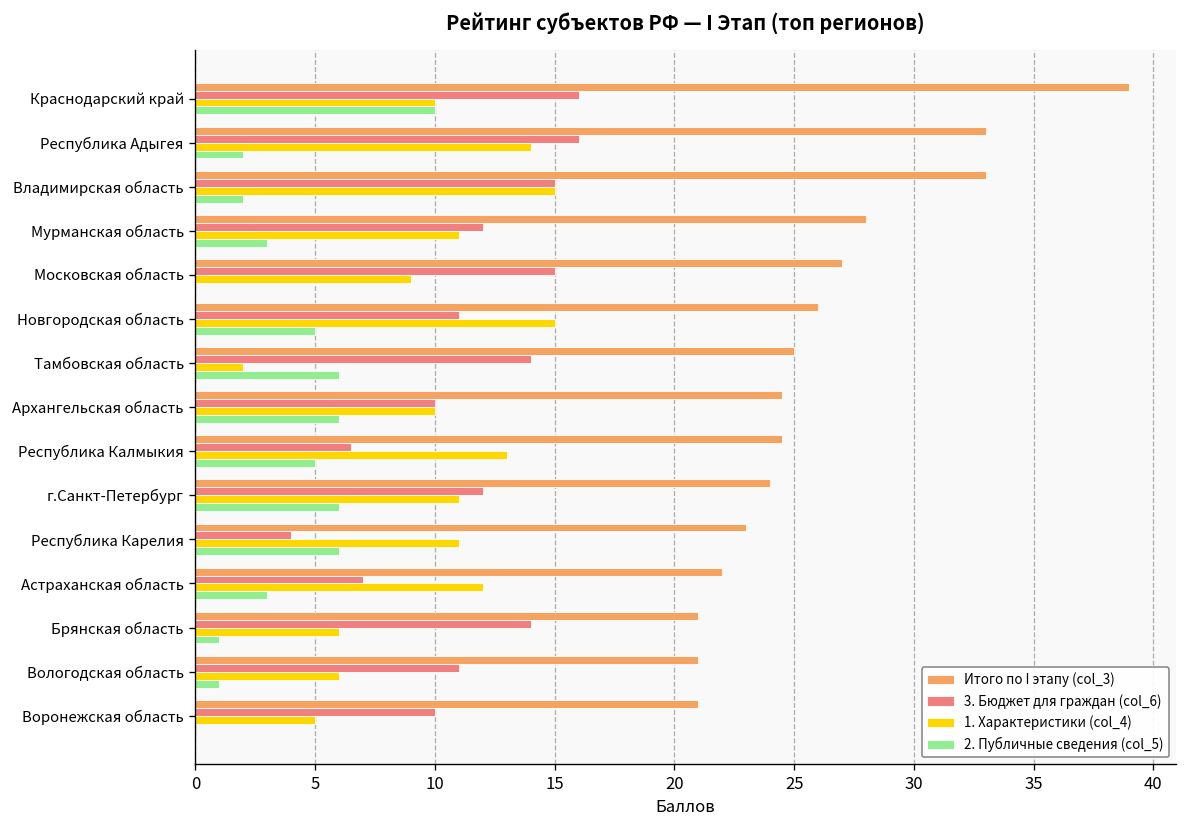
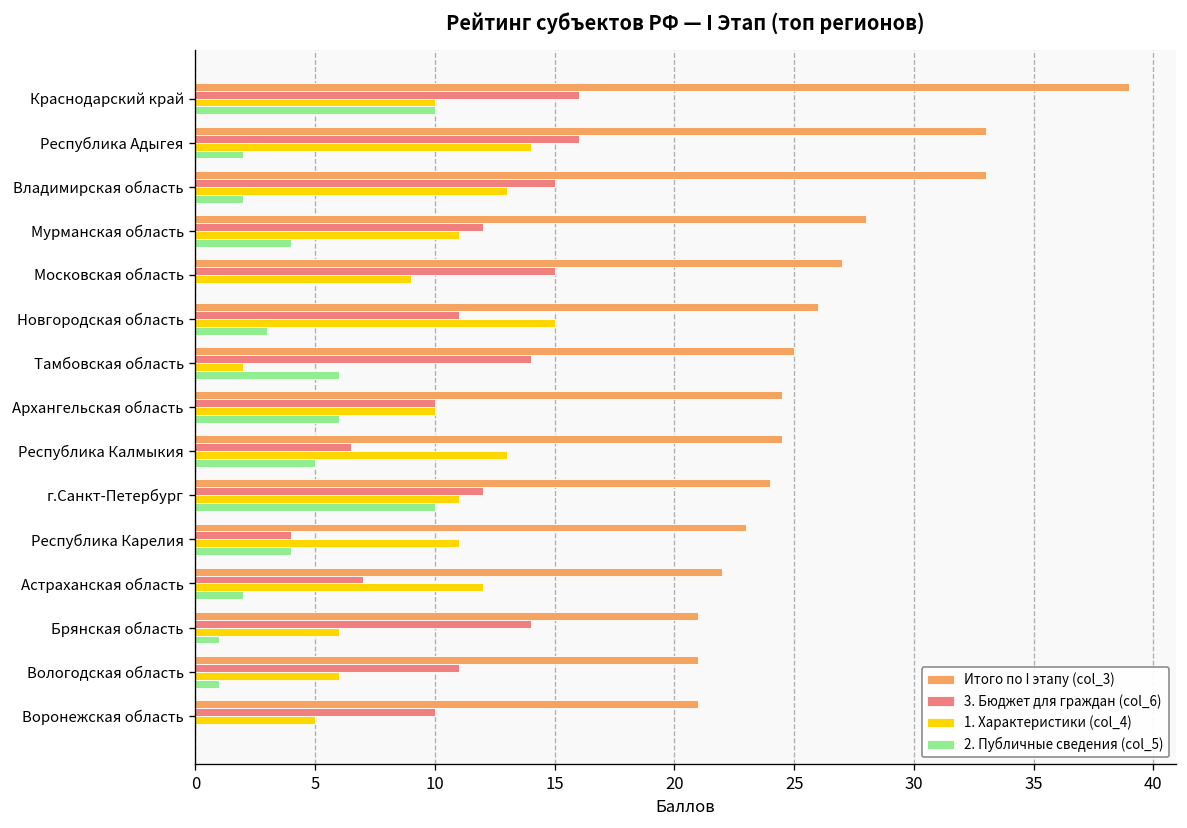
1. Характеристики (col_4), Владимирская область: 15 -> 13
2. Публичные сведения (col_5), Мурманская область: 3 -> 4
2. Публичные сведения (col_5), Новгородская область: 5 -> 3
2. Публичные сведения (col_5), г.Санкт-Петербург: 6 -> 10
2. Публичные сведения (col_5), Республика Карелия: 6 -> 4
2. Публичные сведения (col_5), Астраханская область: 3 -> 2
